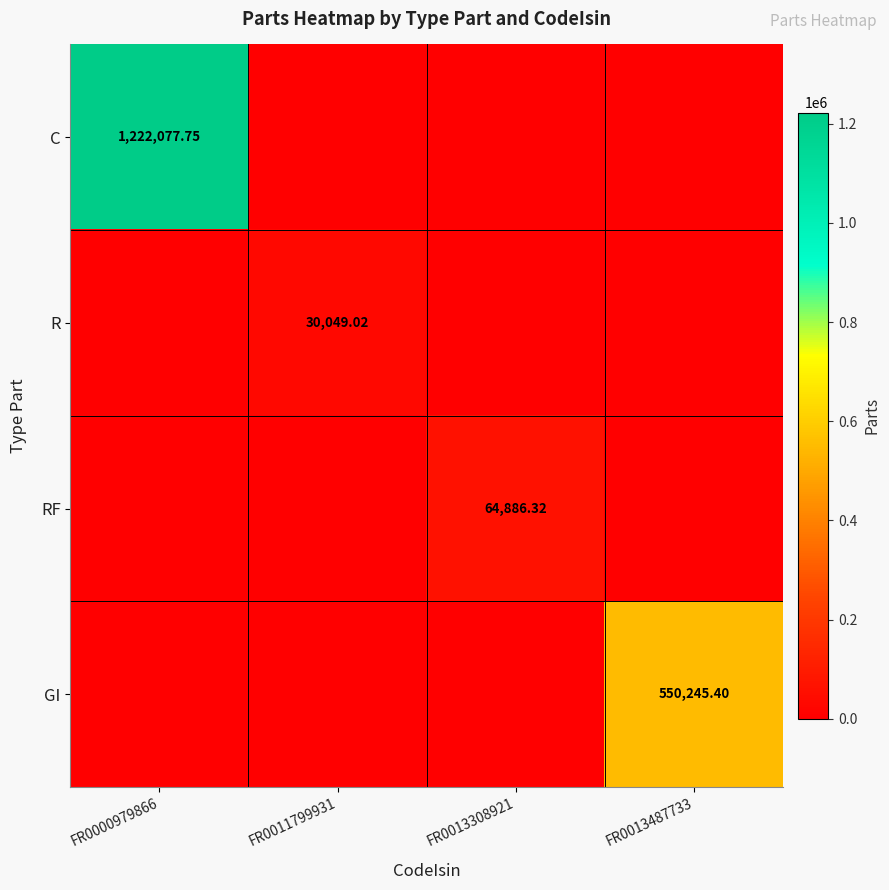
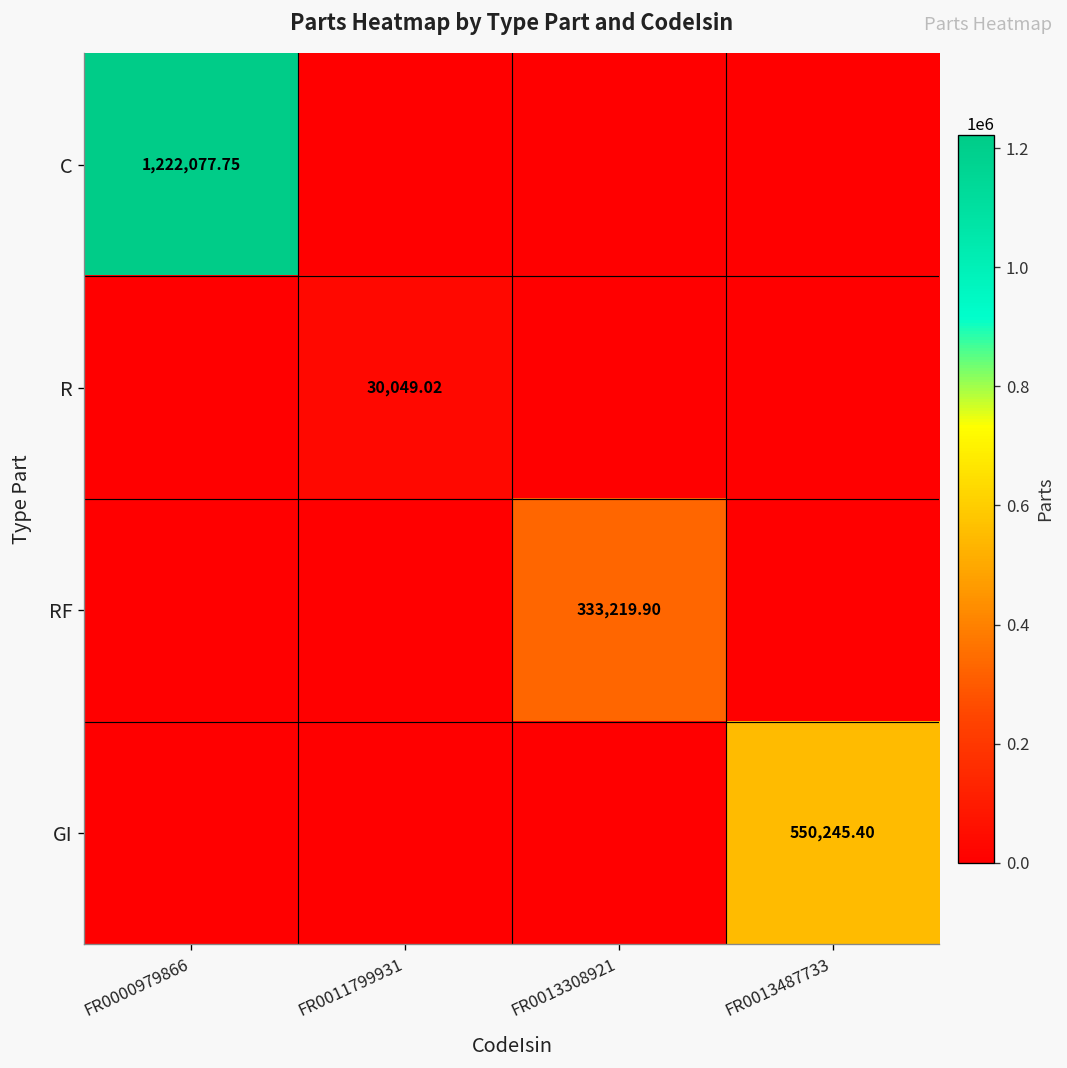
RF, FR0013308921: 64,886.32 -> 333,219.90
